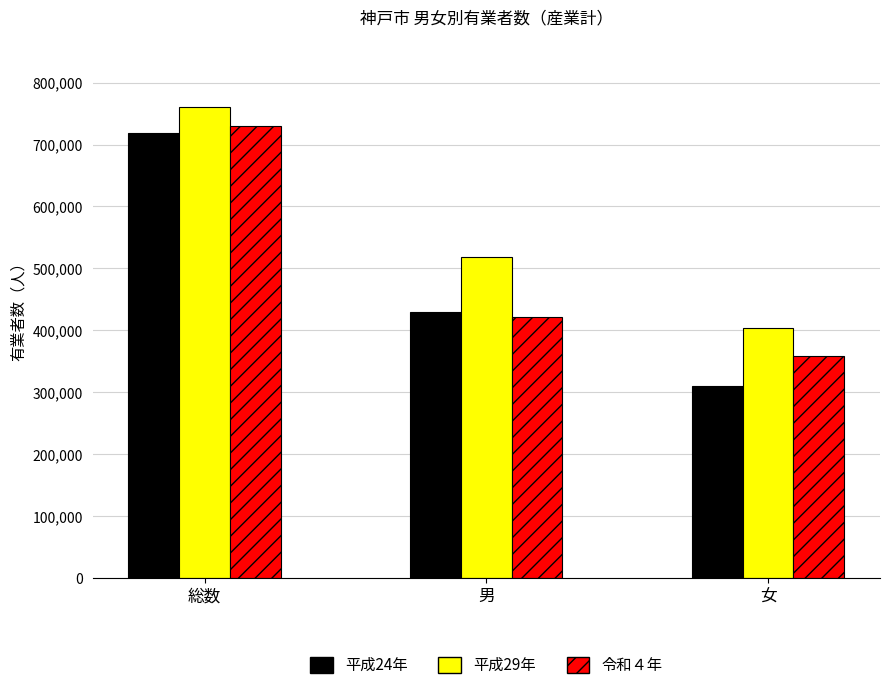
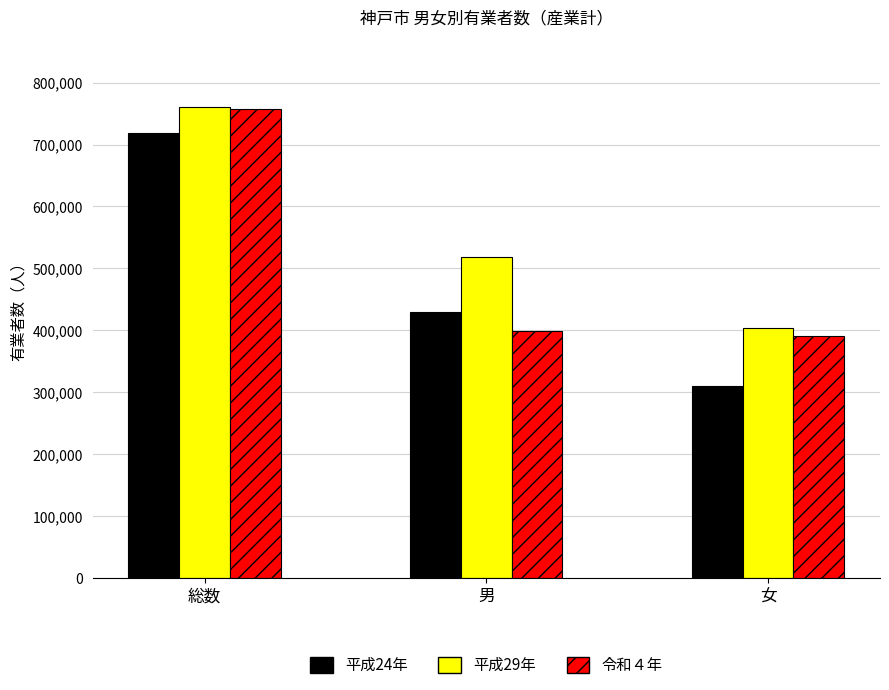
令和４年, 総数: 730,000 -> 760,000
令和４年, 男: 420,000 -> 400,000
令和４年, 女: 360,000 -> 390,000
